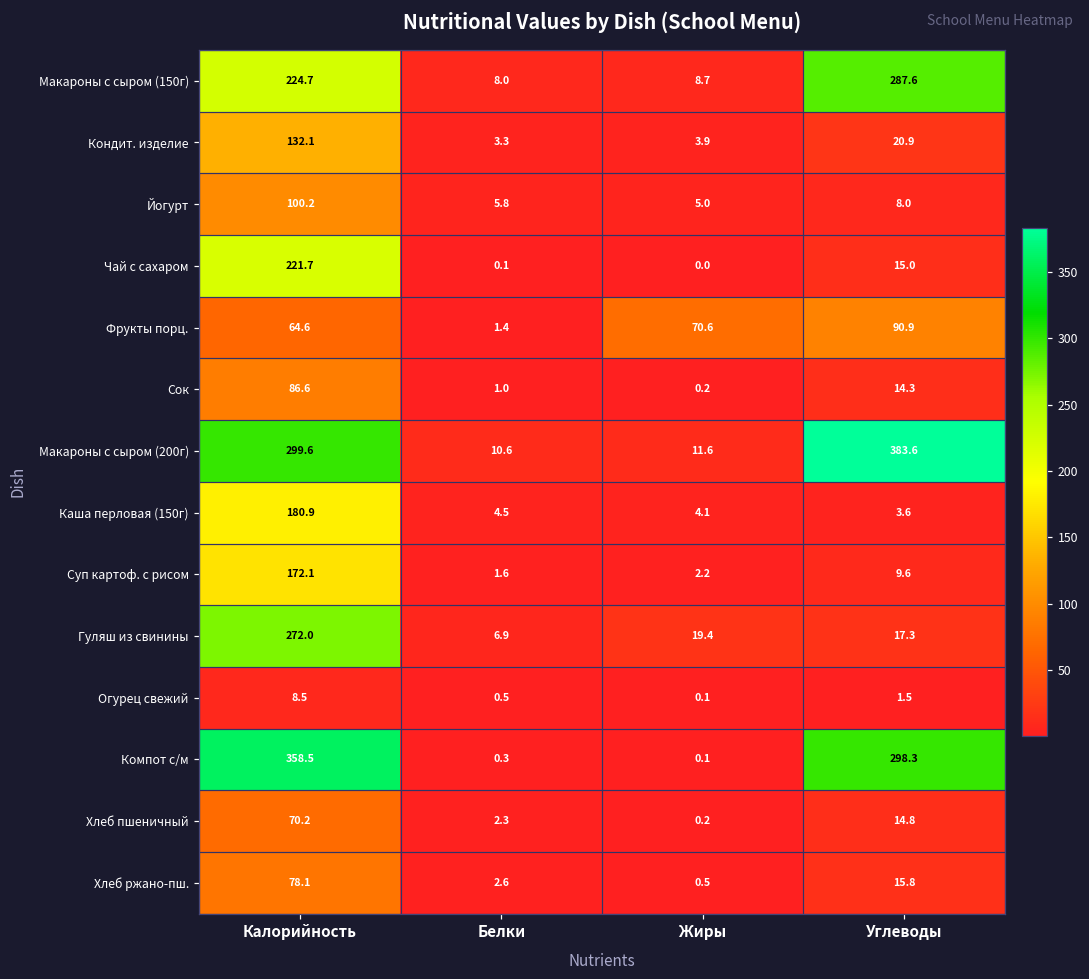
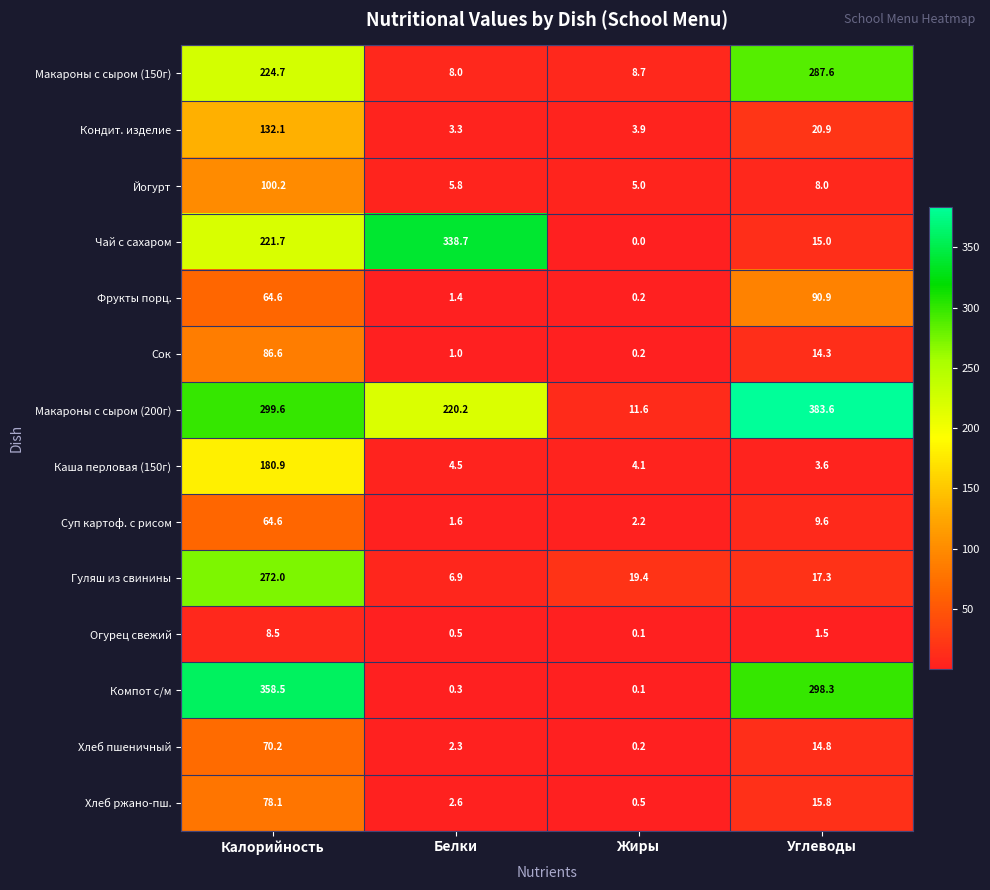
Чай с сахаром, Белки: 0.1 -> 338.7
Фрукты порц., Жиры: 70.6 -> 0.2
Макароны с сыром (200г), Белки: 10.6 -> 220.2
Суп картоф. с рисом, Калорийность: 172.1 -> 64.6
